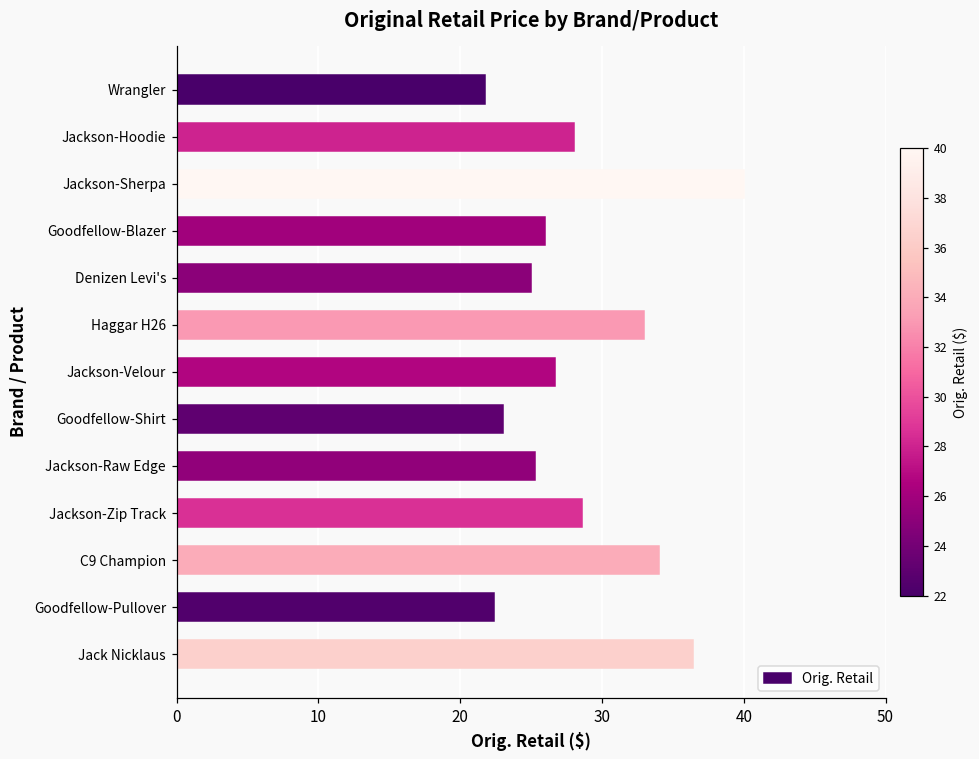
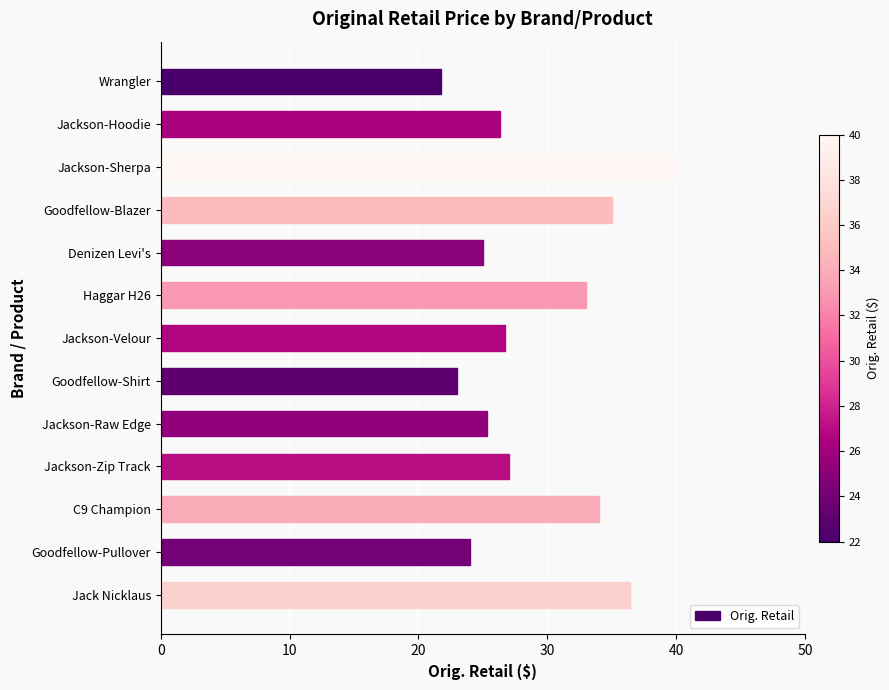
Jackson-Hoodie: 28.0 -> 26.3
Goodfellow-Blazer: 26.0 -> 35.0
Jackson-Zip Track: 28.6 -> 27.0
Goodfellow-Pullover: 22.4 -> 24.0
